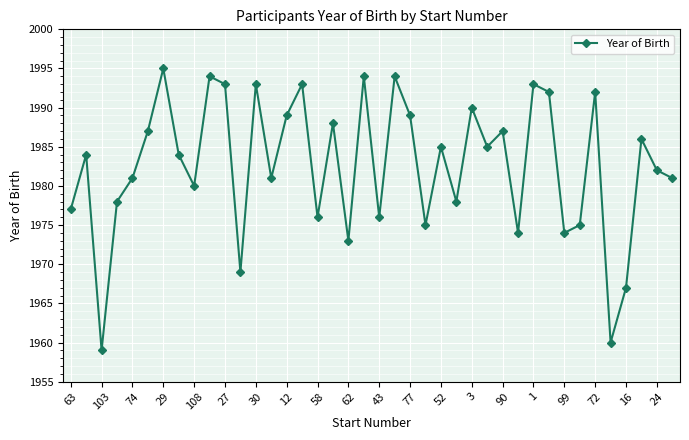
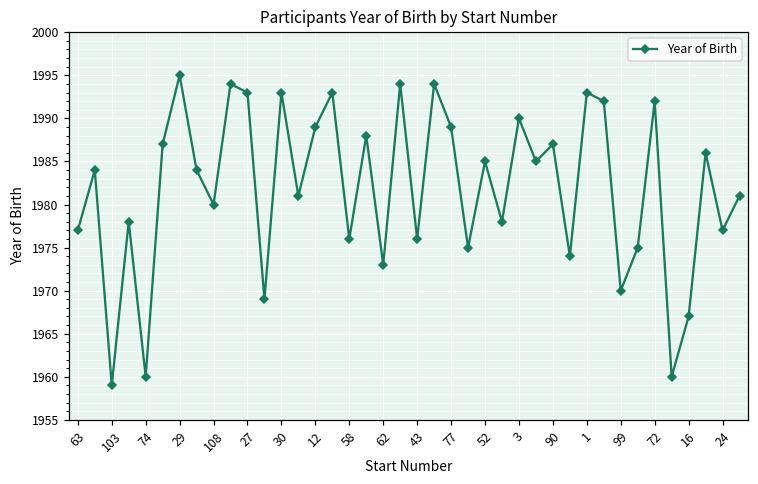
74: 1981 -> 1960
99: 1974 -> 1970
24: 1982 -> 1977
